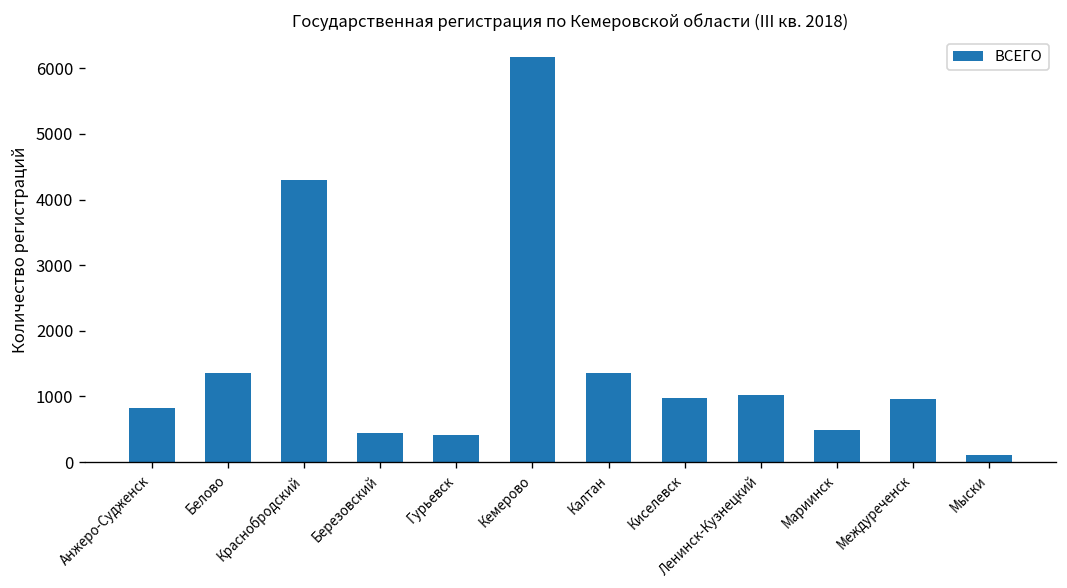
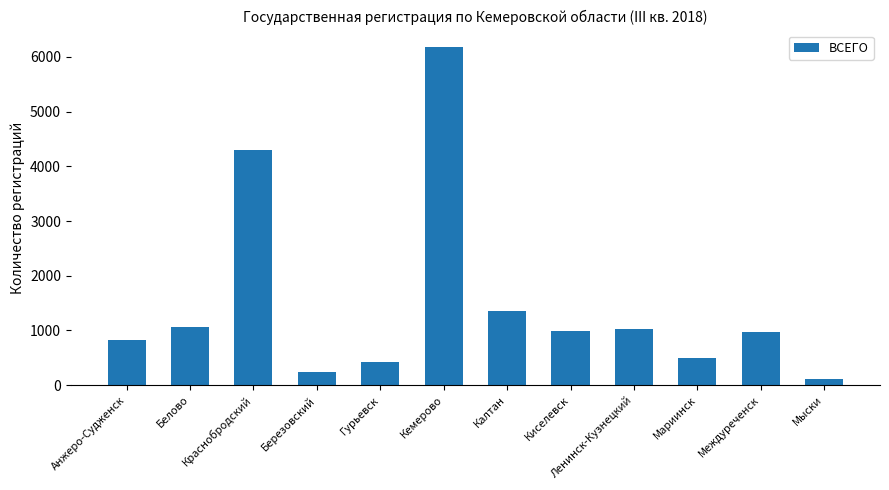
Белово: 1400 -> 1100
Березовский: 400 -> 200
